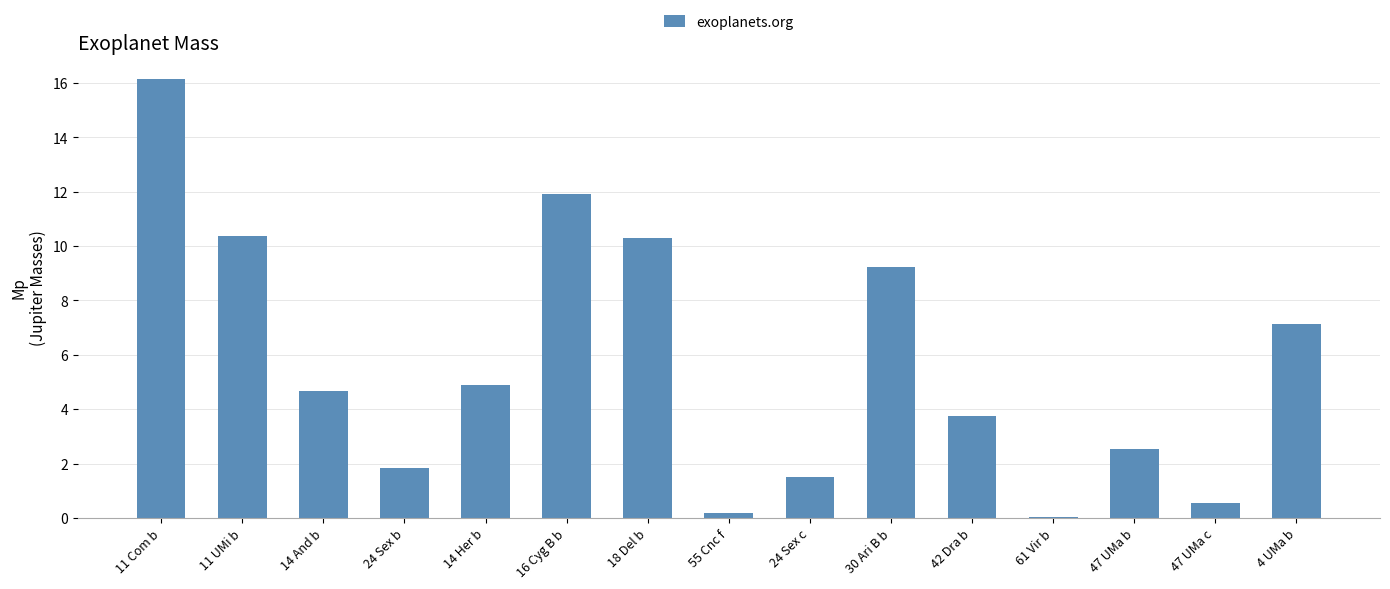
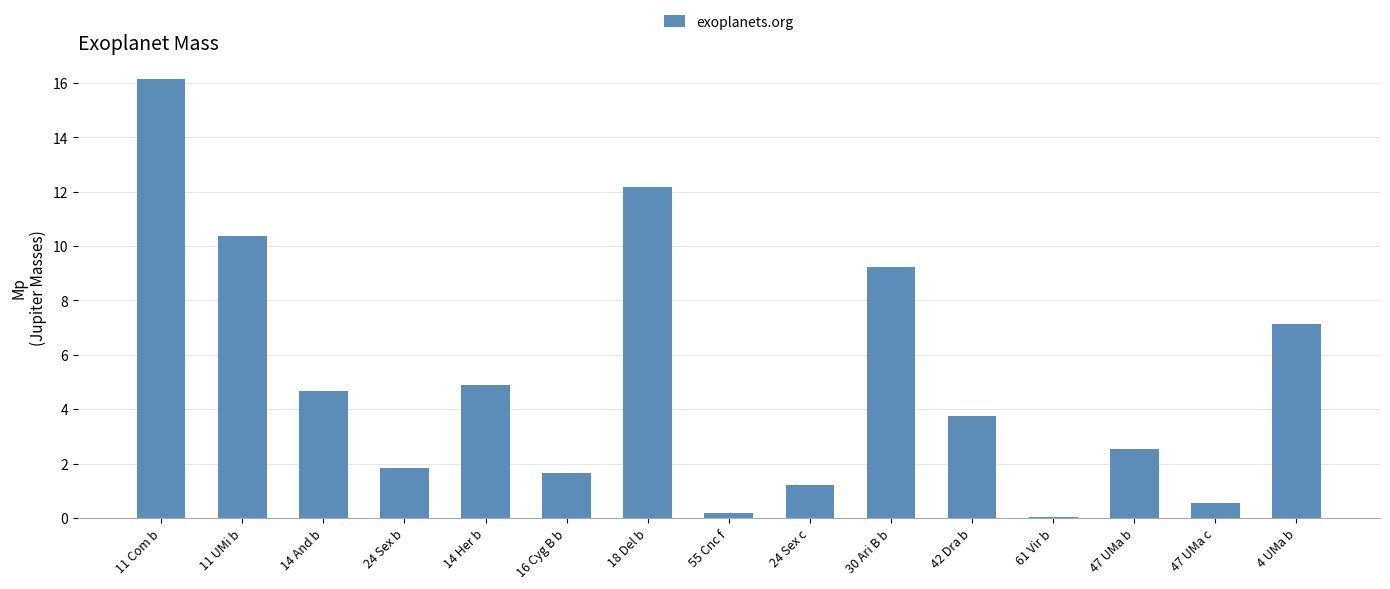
16 Cyg B b: 11.9 -> 1.6
18 Del b: 10.3 -> 12.2
24 Sex c: 1.5 -> 1.2
